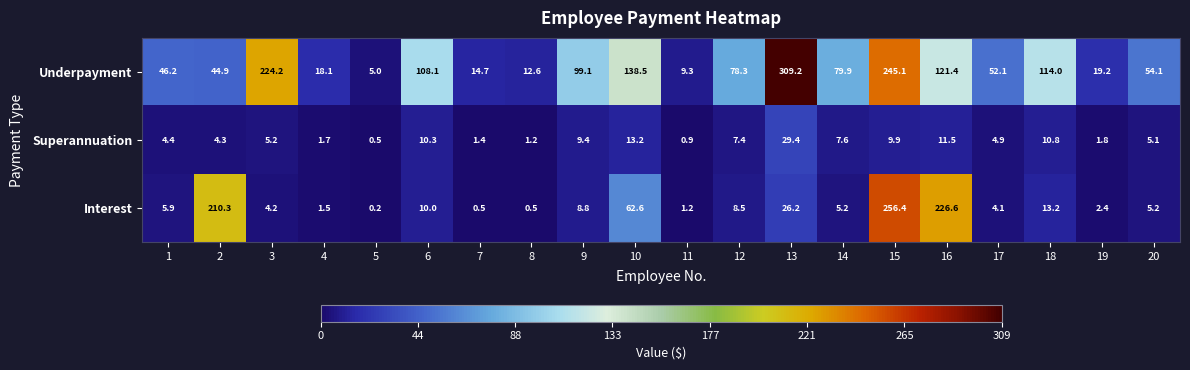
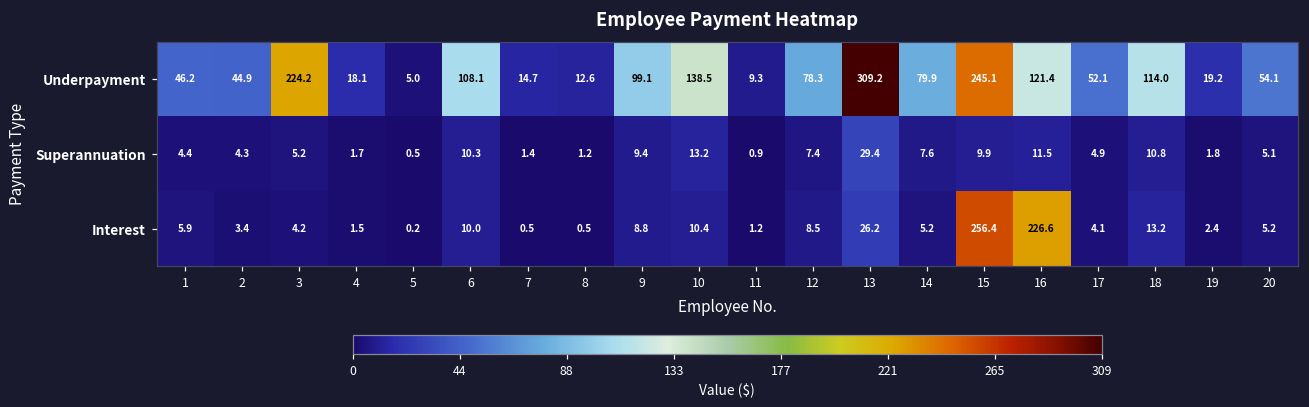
Interest, 2: 210.3 -> 3.4
Interest, 10: 62.6 -> 10.4
